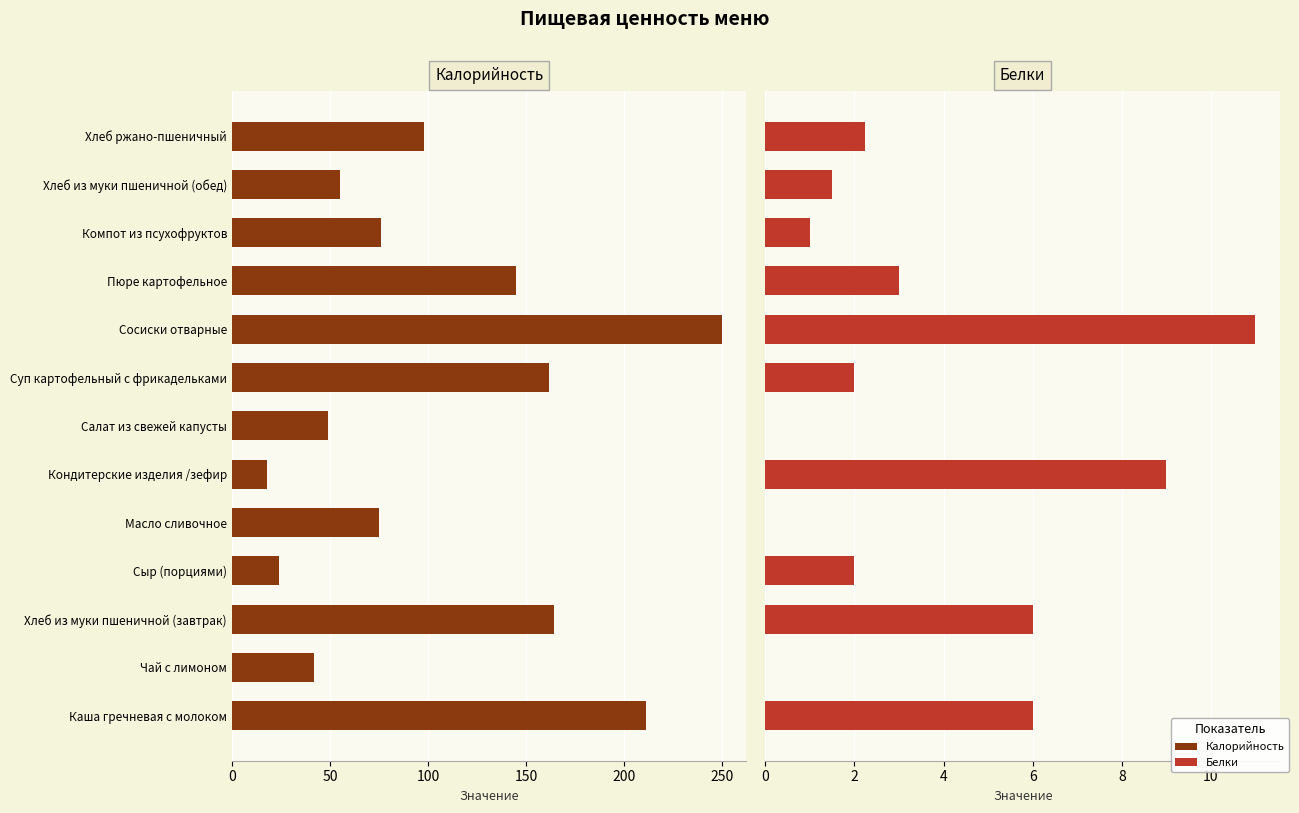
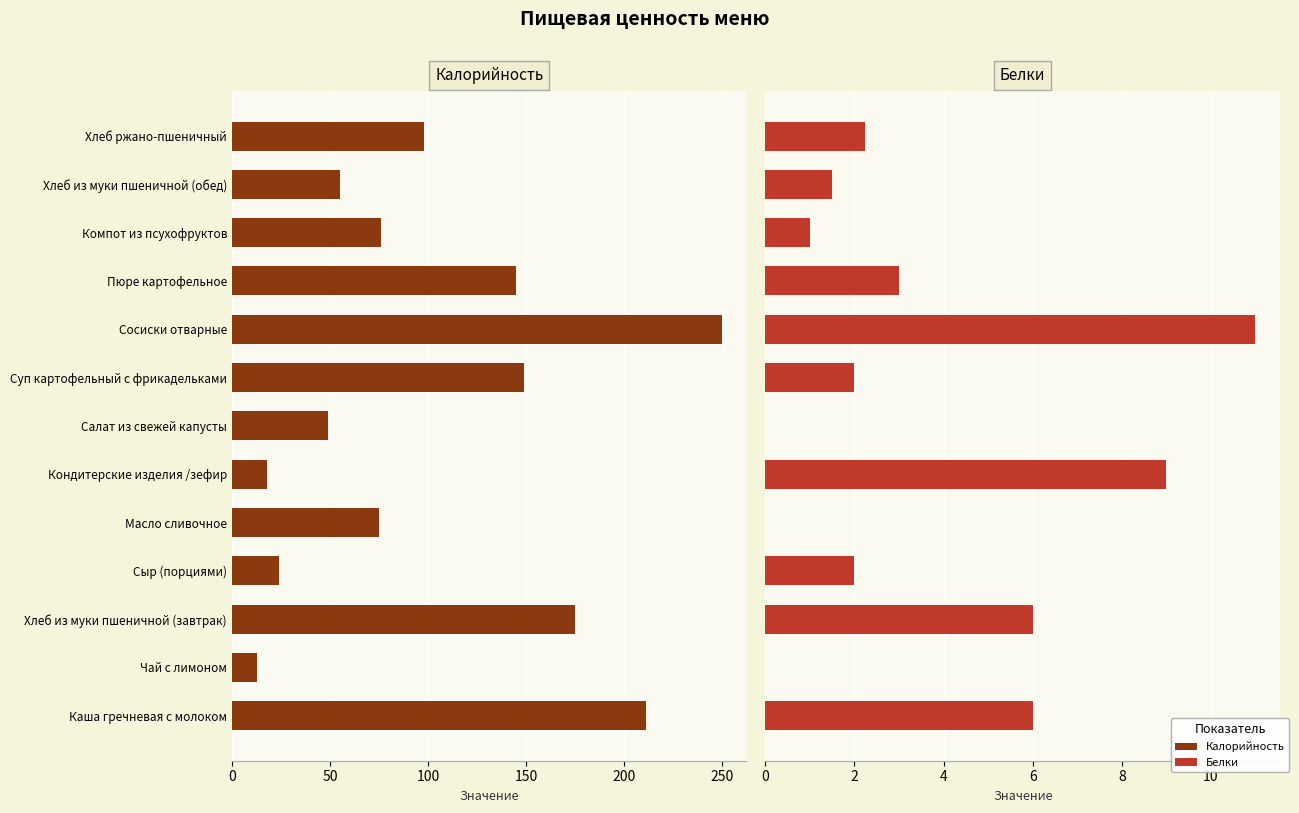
Калорийность, Суп картофельный с фрикадельками: 162 -> 149
Калорийность, Хлеб из муки пшеничной (завтрак): 164 -> 175
Калорийность, Чай с лимоном: 42 -> 13
